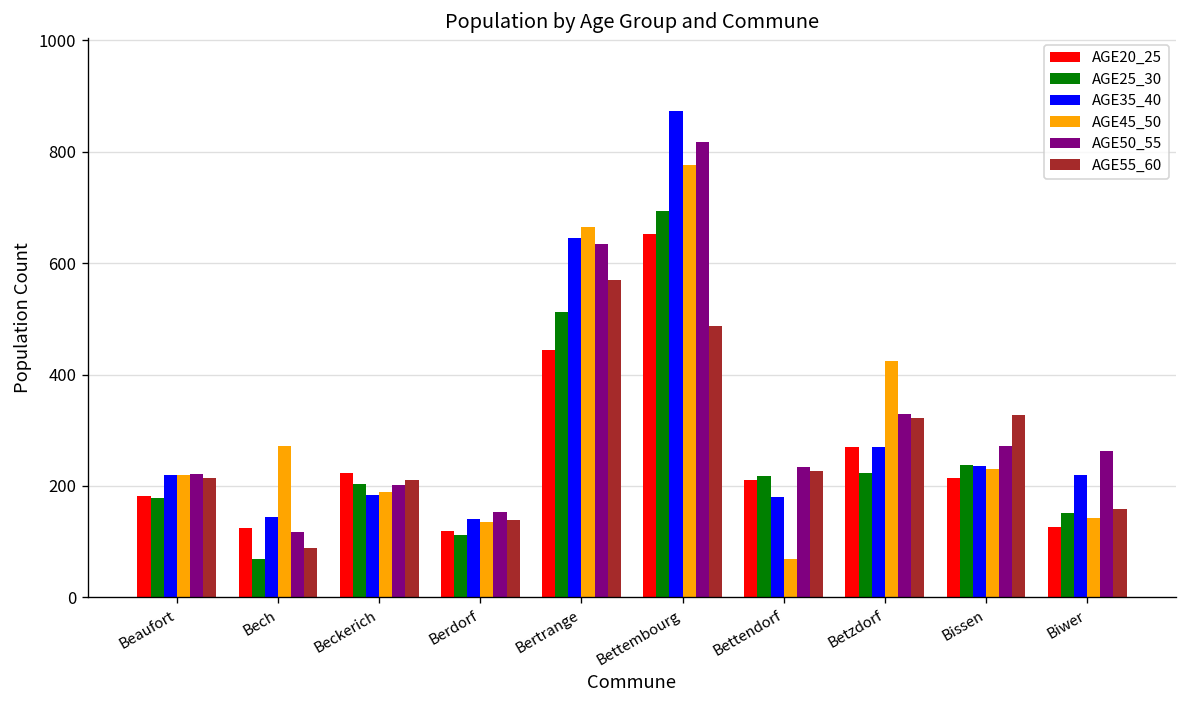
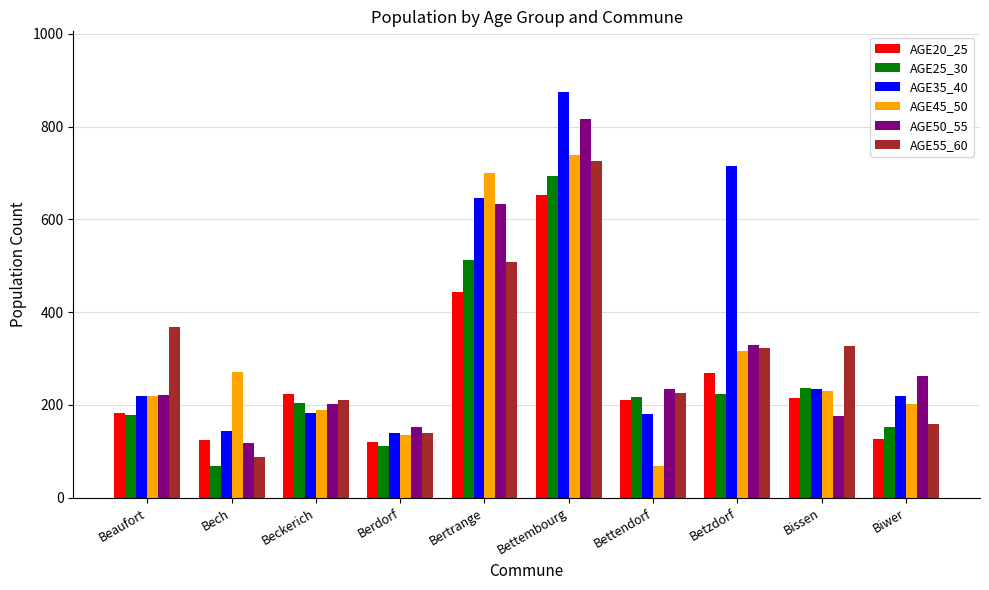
AGE55_60, Beaufort: 210 -> 370
AGE45_50, Bertrange: 670 -> 700
AGE55_60, Bertrange: 570 -> 510
AGE45_50, Bettembourg: 780 -> 740
AGE55_60, Bettembourg: 490 -> 730
AGE35_40, Betzdorf: 270 -> 720
AGE45_50, Betzdorf: 430 -> 320
AGE50_55, Bissen: 270 -> 180
AGE45_50, Biwer: 140 -> 200
